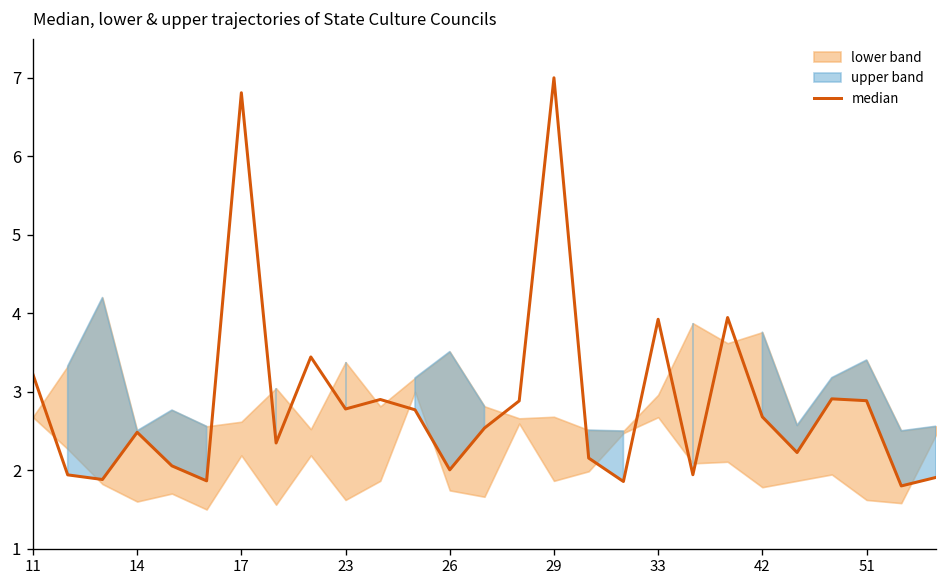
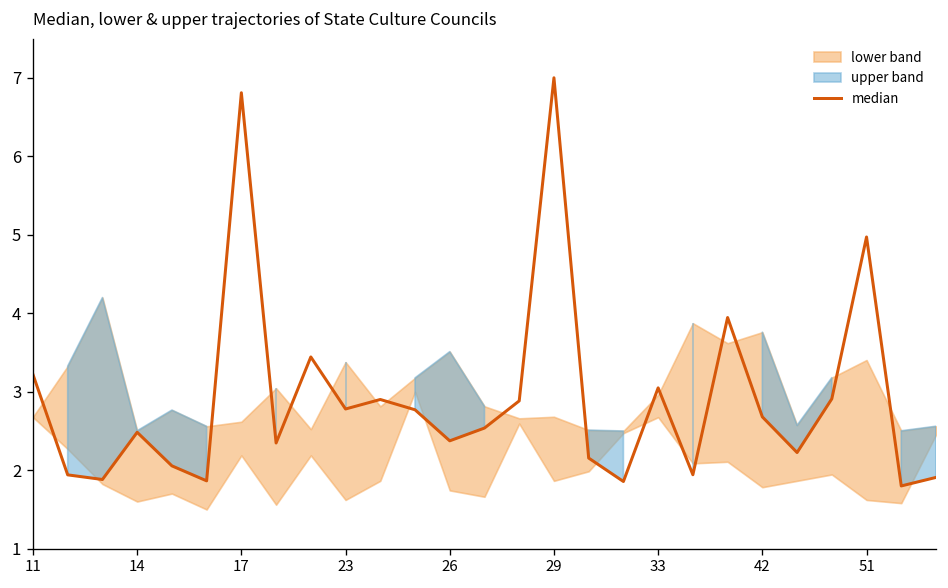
median, 26: 2.0 -> 2.4
median, 33: 3.9 -> 3.0
median, 51: 2.9 -> 5.0
